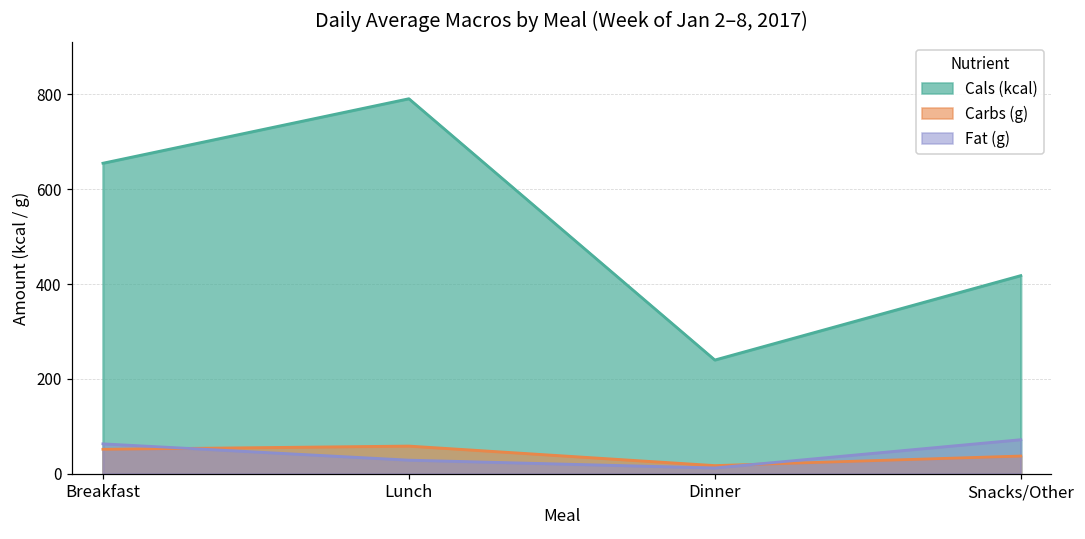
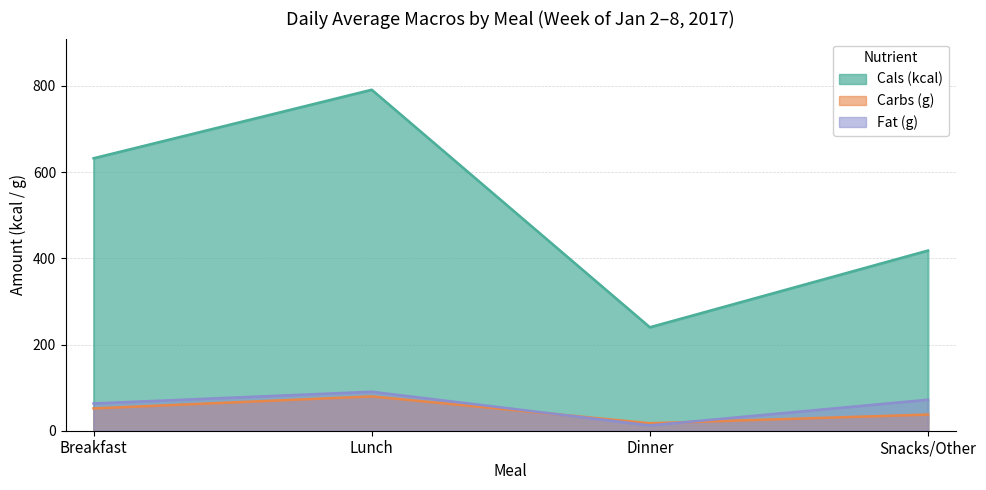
Cals (kcal), Breakfast: 660 -> 630
Carbs (g), Lunch: 60 -> 80
Fat (g), Lunch: 30 -> 90
